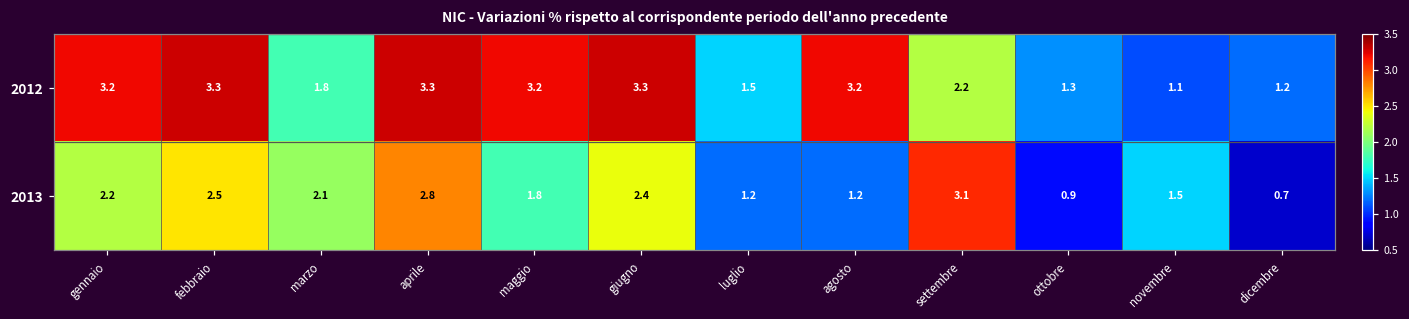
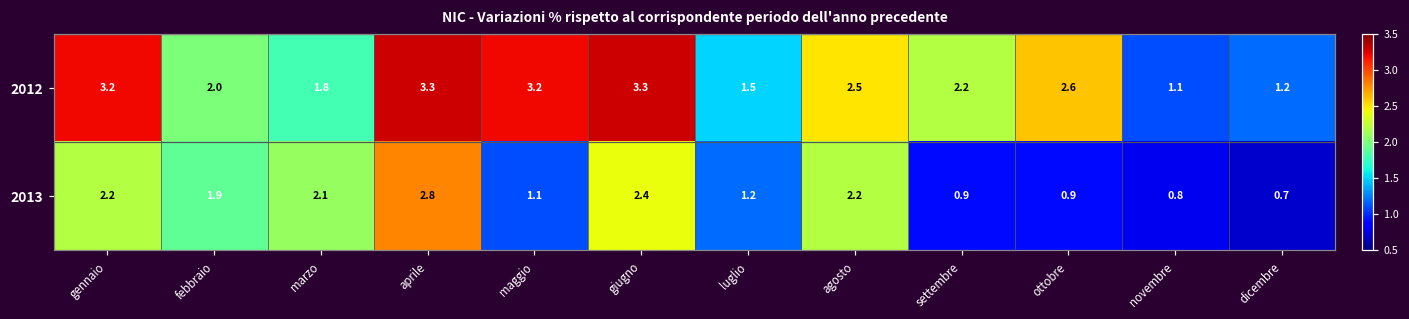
2012, febbraio: 3.3 -> 2.0
2012, agosto: 3.2 -> 2.5
2012, ottobre: 1.3 -> 2.6
2013, febbraio: 2.5 -> 1.9
2013, maggio: 1.8 -> 1.1
2013, agosto: 1.2 -> 2.2
2013, settembre: 3.1 -> 0.9
2013, novembre: 1.5 -> 0.8
